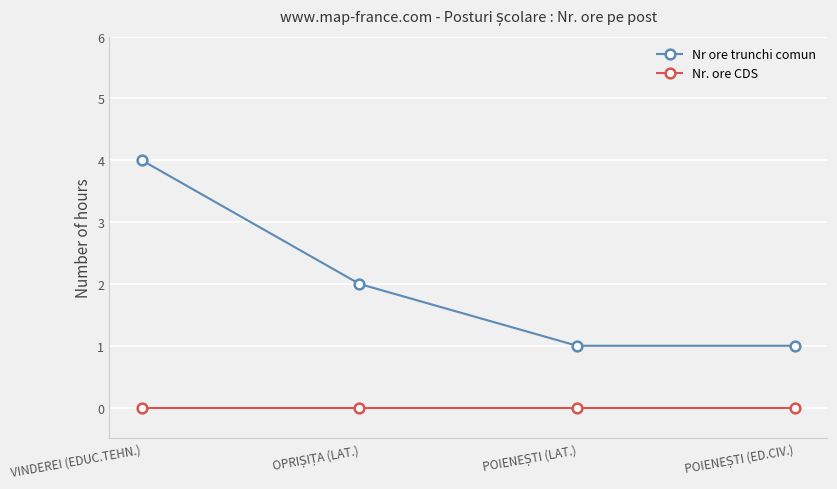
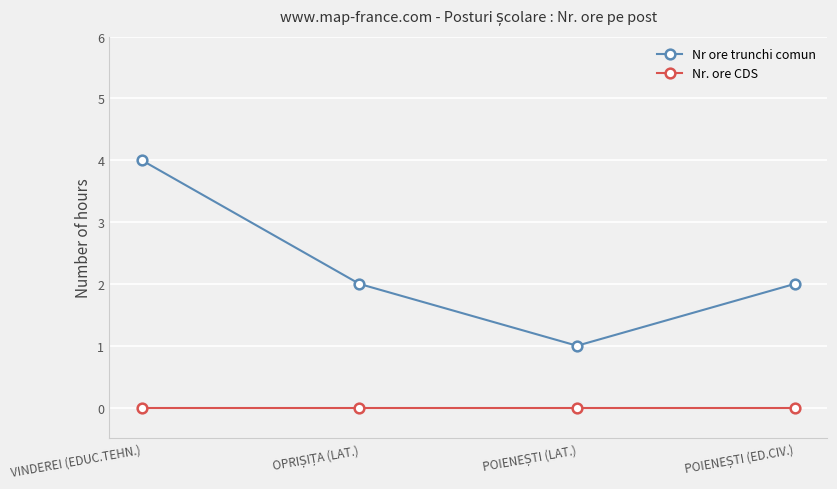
Nr ore trunchi comun, POIENEȘTI (ED.CIV.): 1 -> 2
